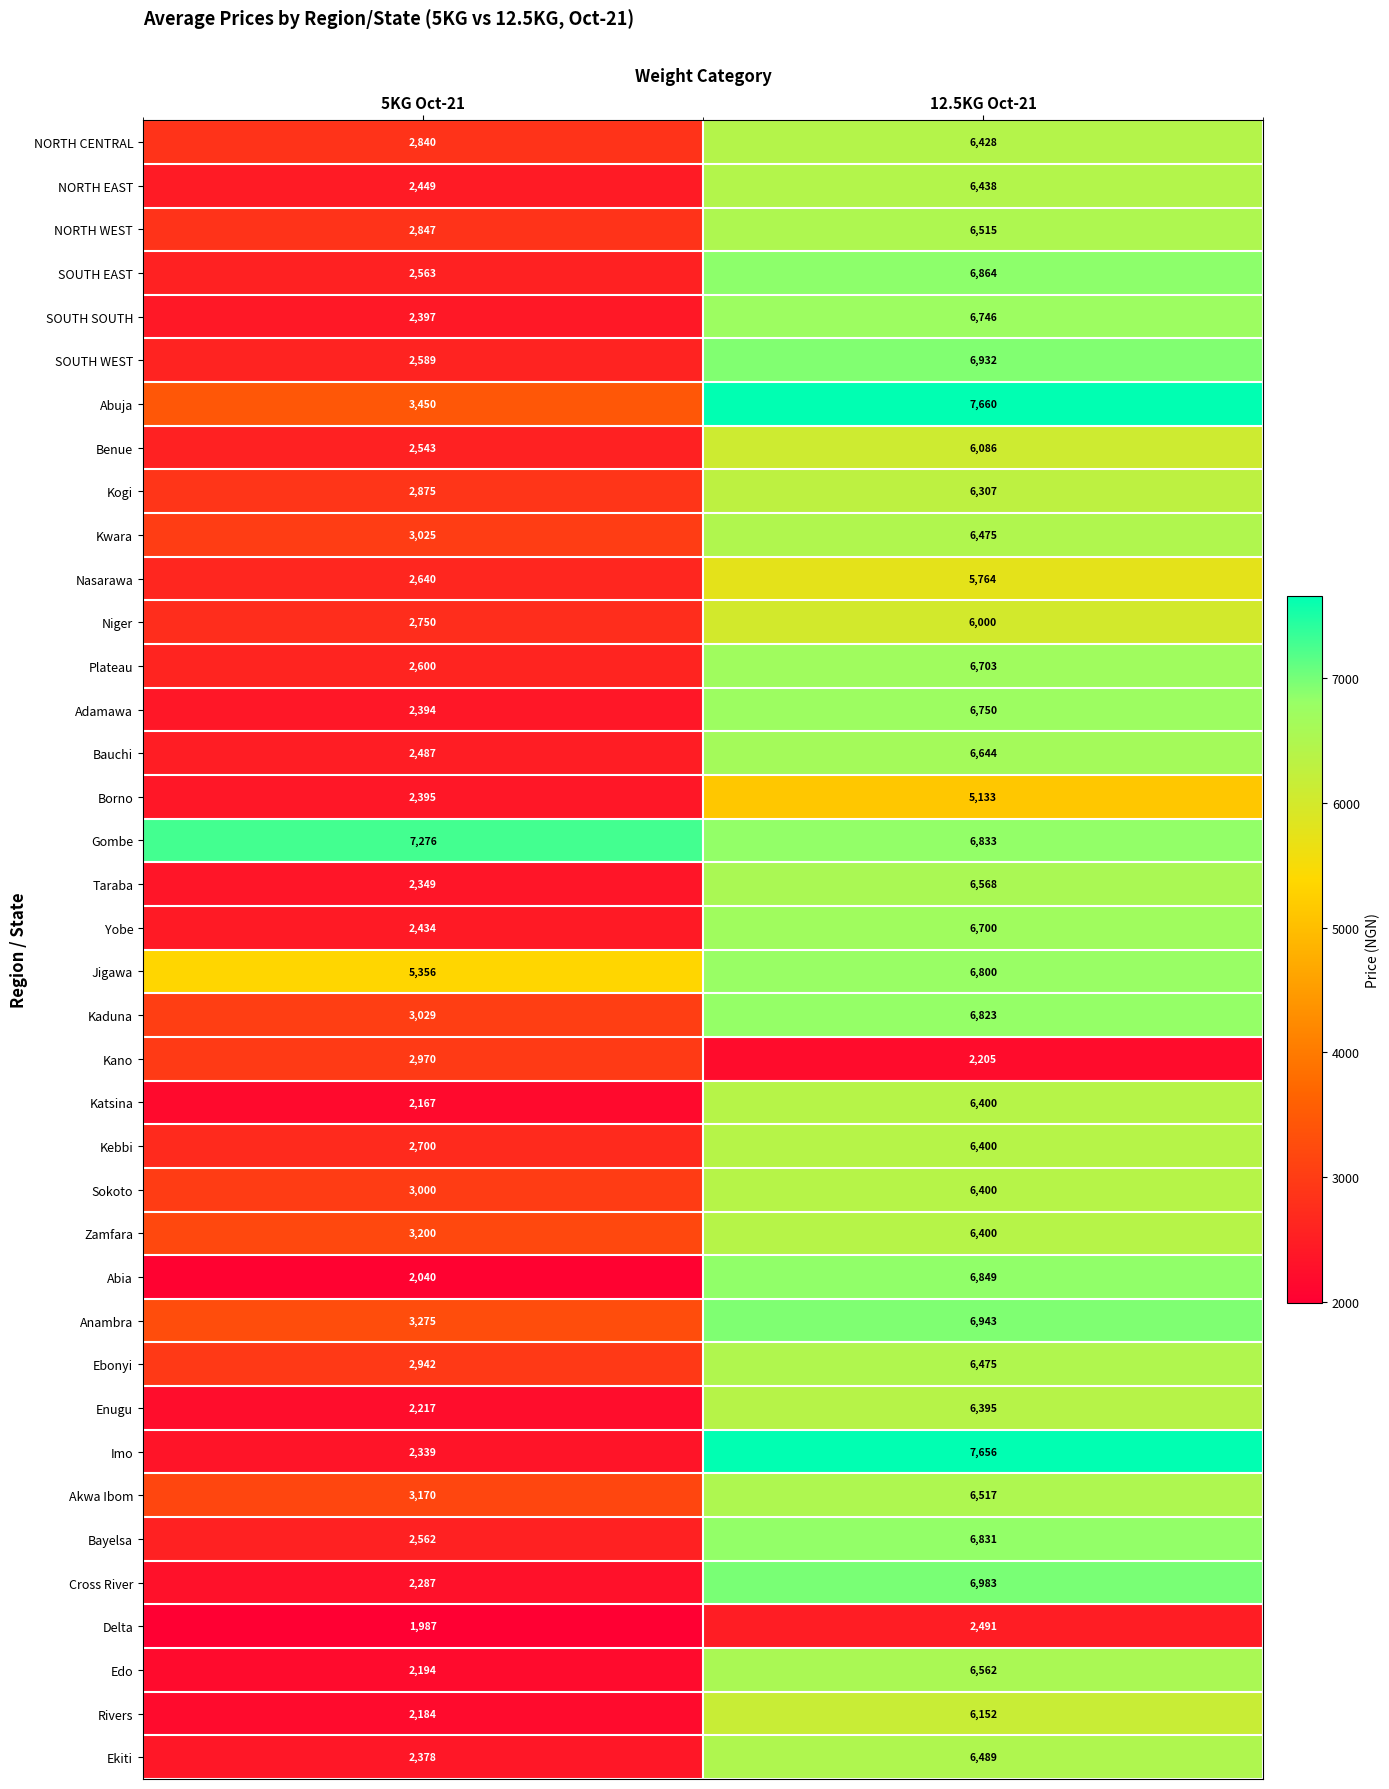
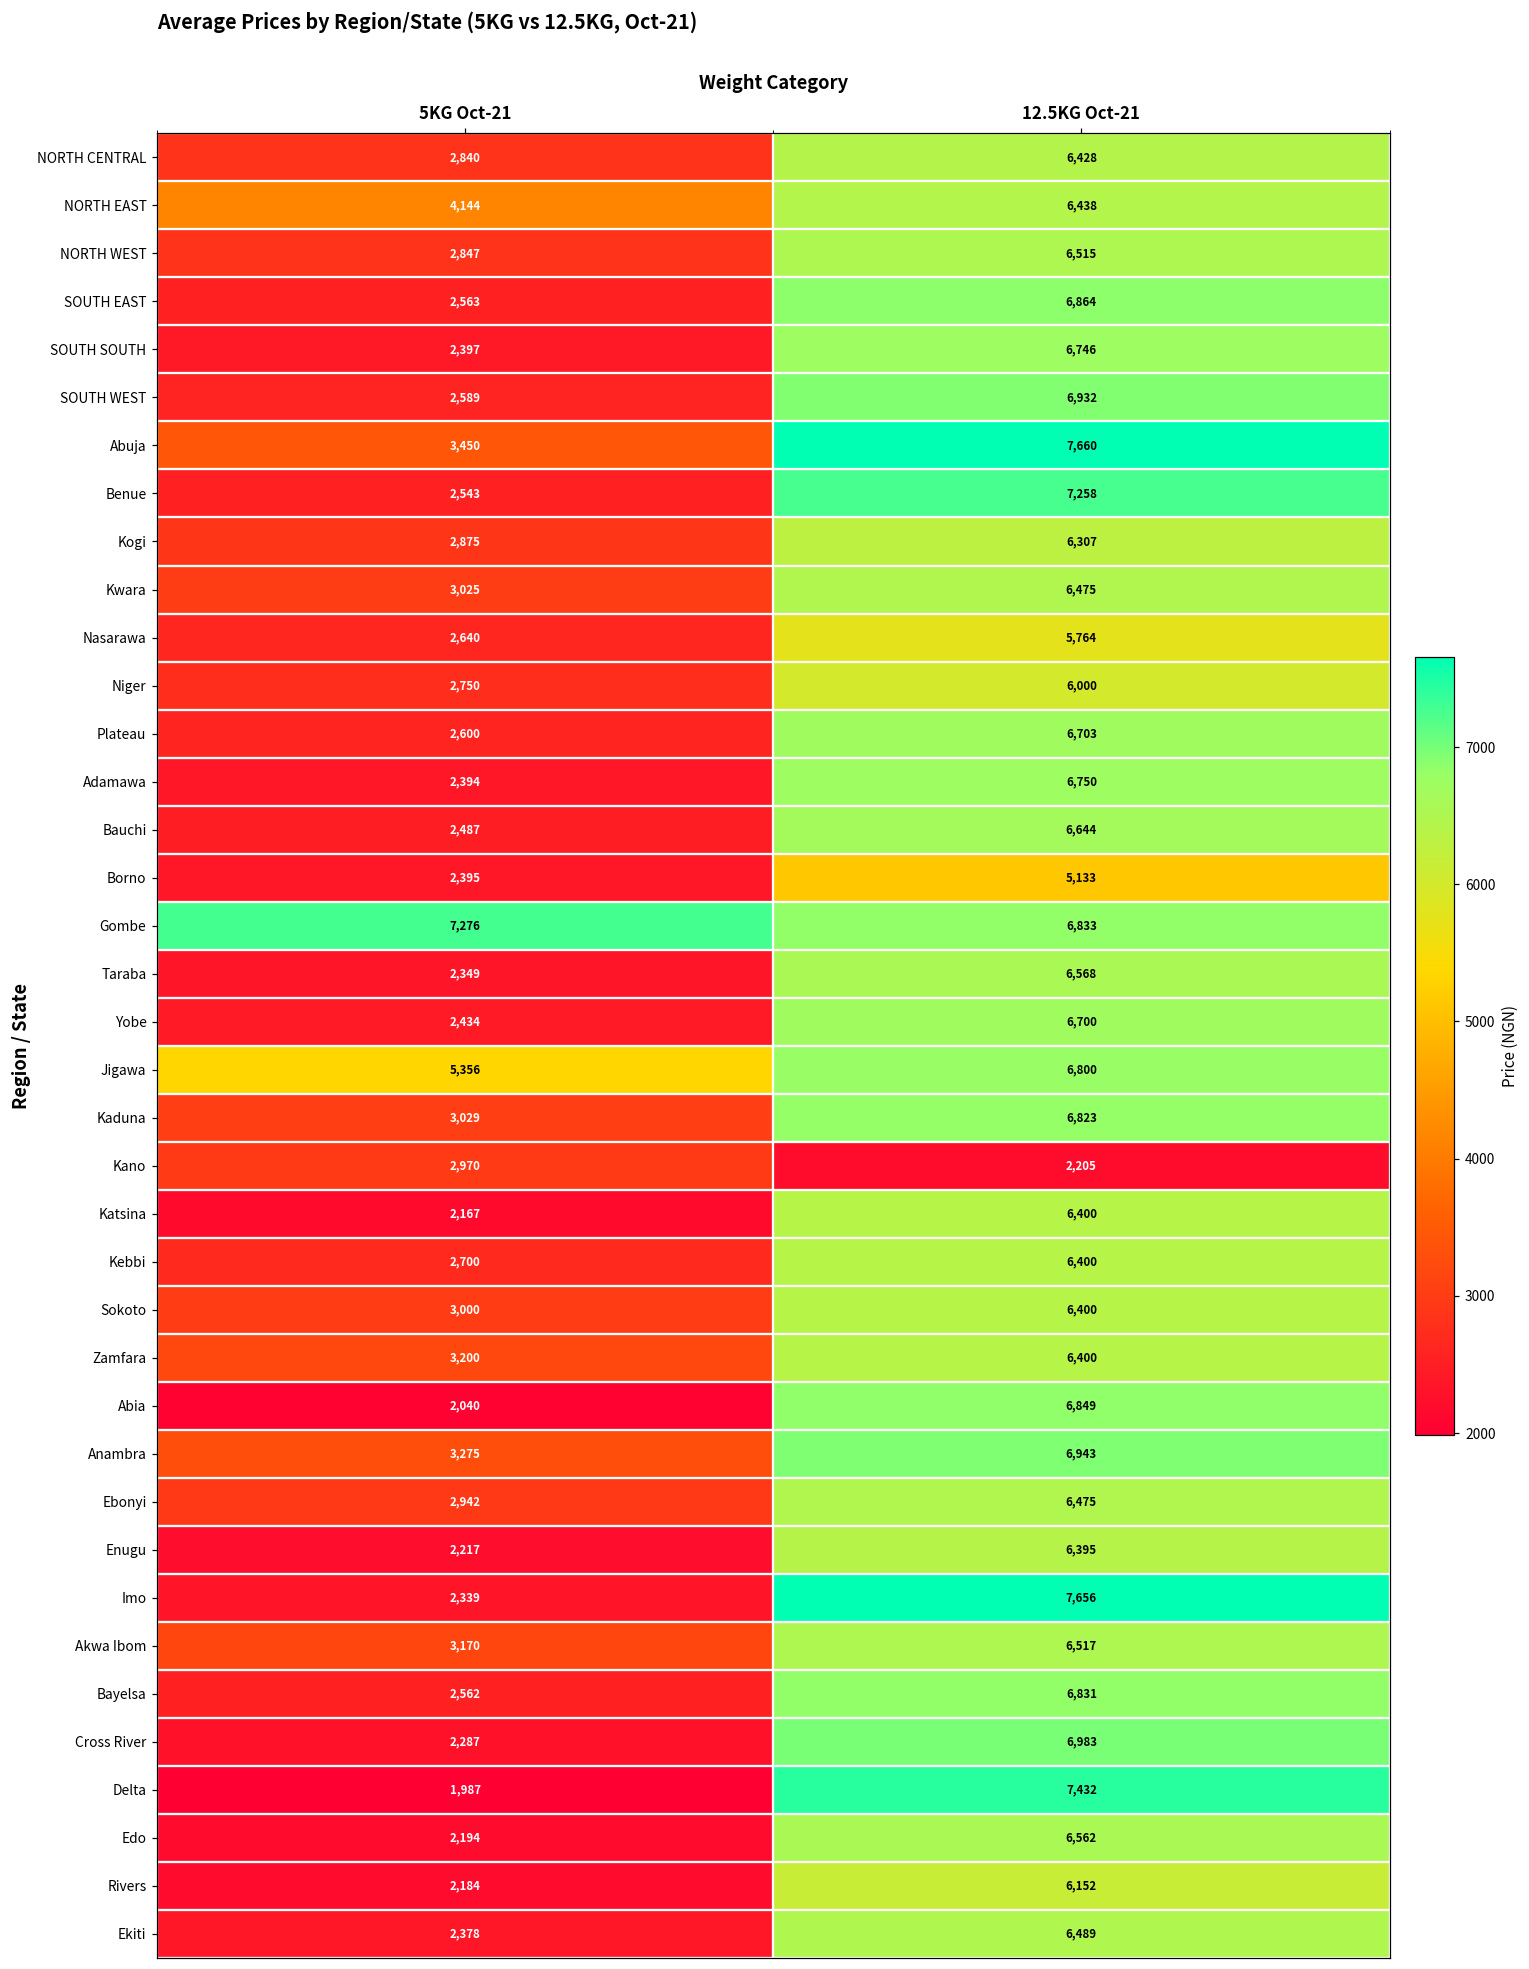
NORTH EAST, 5KG Oct-21: 2,449 -> 4,144
Benue, 12.5KG Oct-21: 6,086 -> 7,258
Delta, 12.5KG Oct-21: 2,491 -> 7,432
